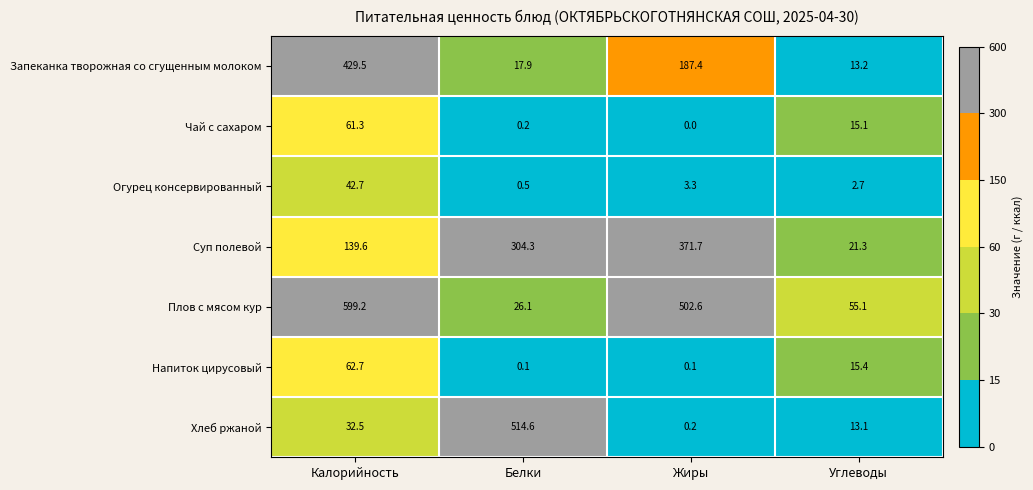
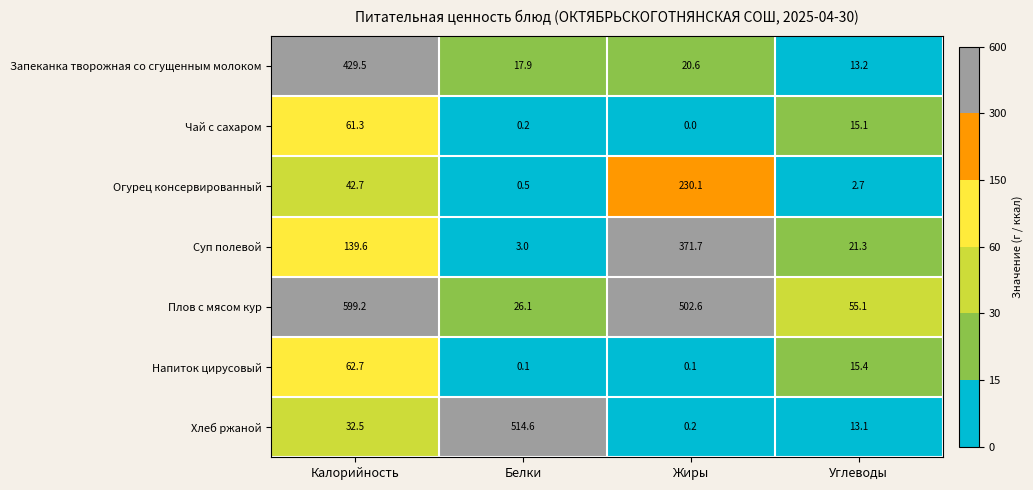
Запеканка творожная со сгущенным молоком, Жиры: 187.4 -> 20.6
Огурец консервированный, Жиры: 3.3 -> 230.1
Суп полевой, Белки: 304.3 -> 3.0
